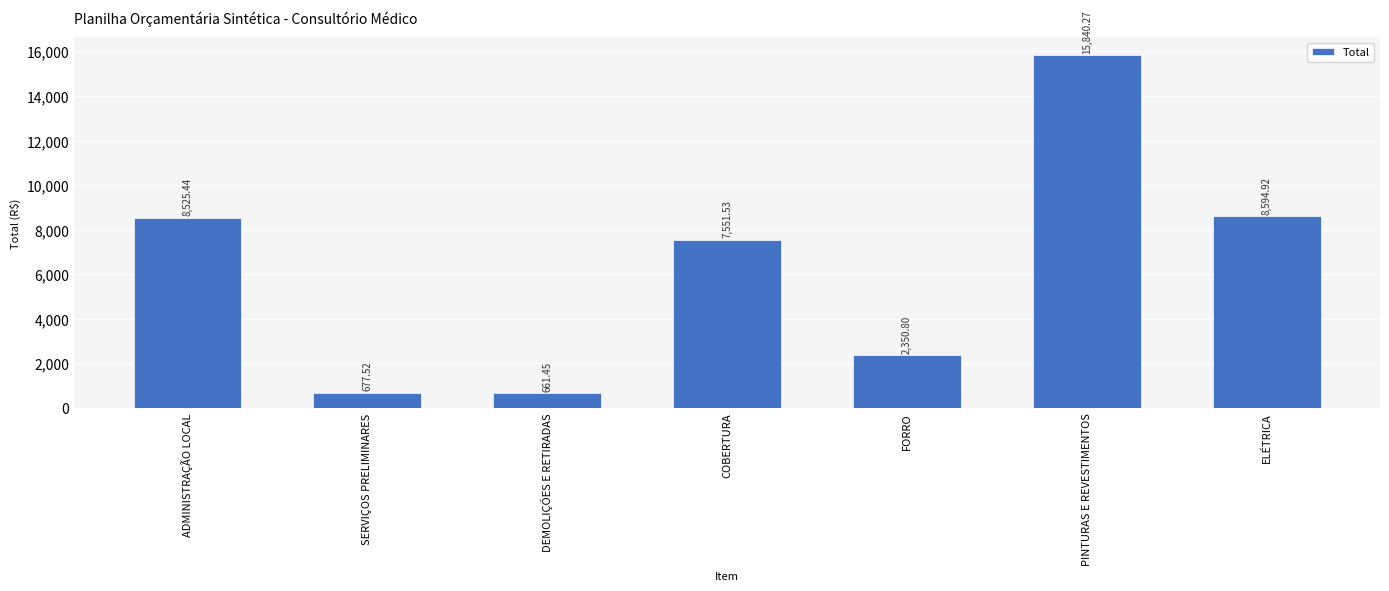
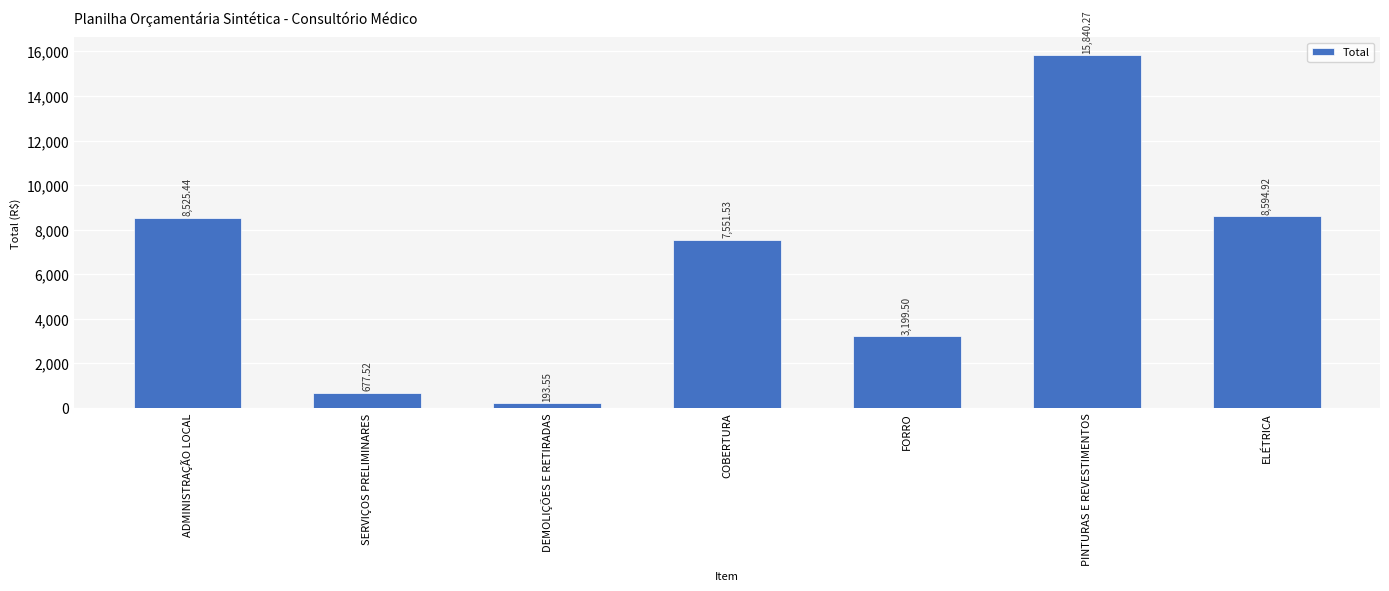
DEMOLIÇÕES E RETIRADAS: 661.45 -> 193.55
FORRO: 2,350.80 -> 3,199.50
